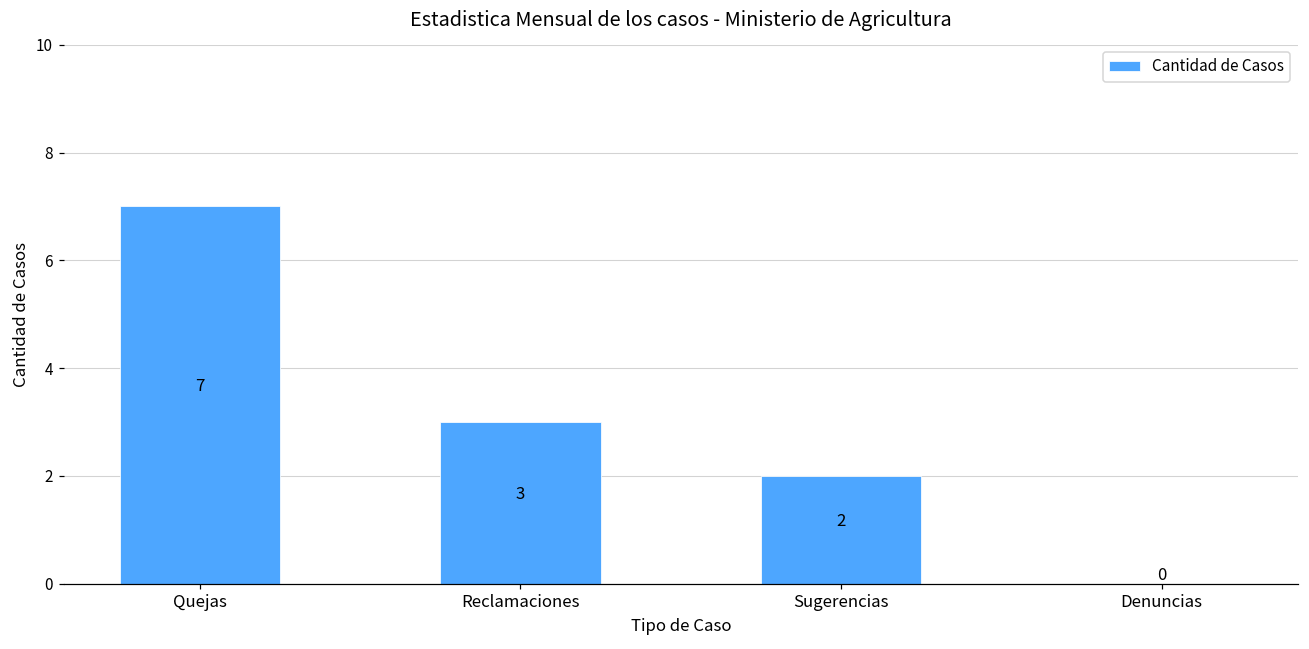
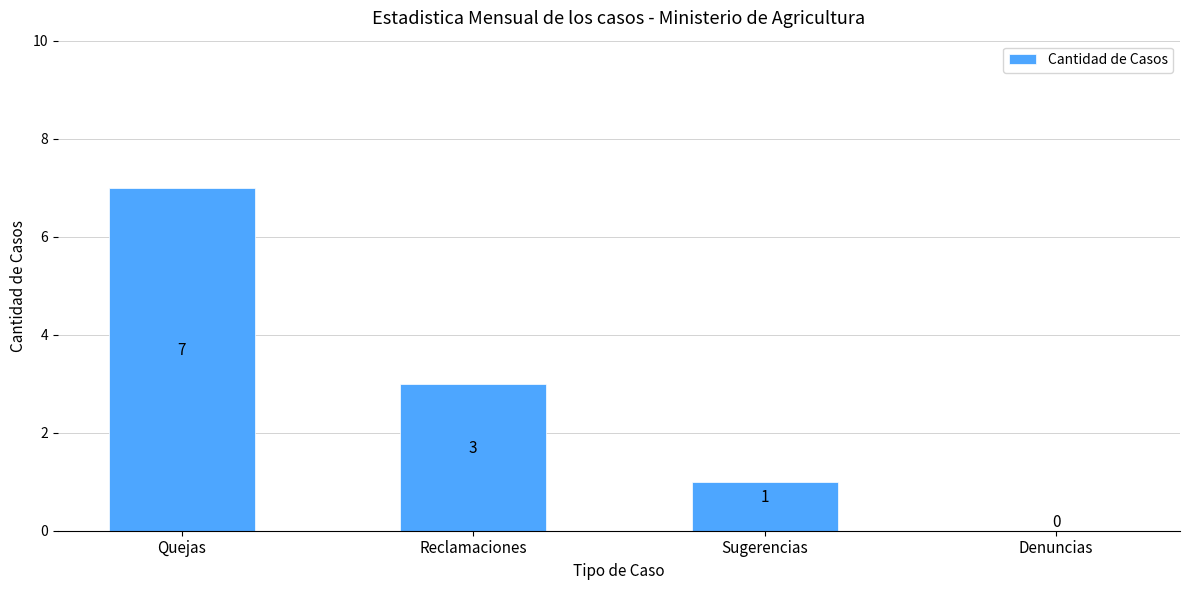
Sugerencias: 2 -> 1
